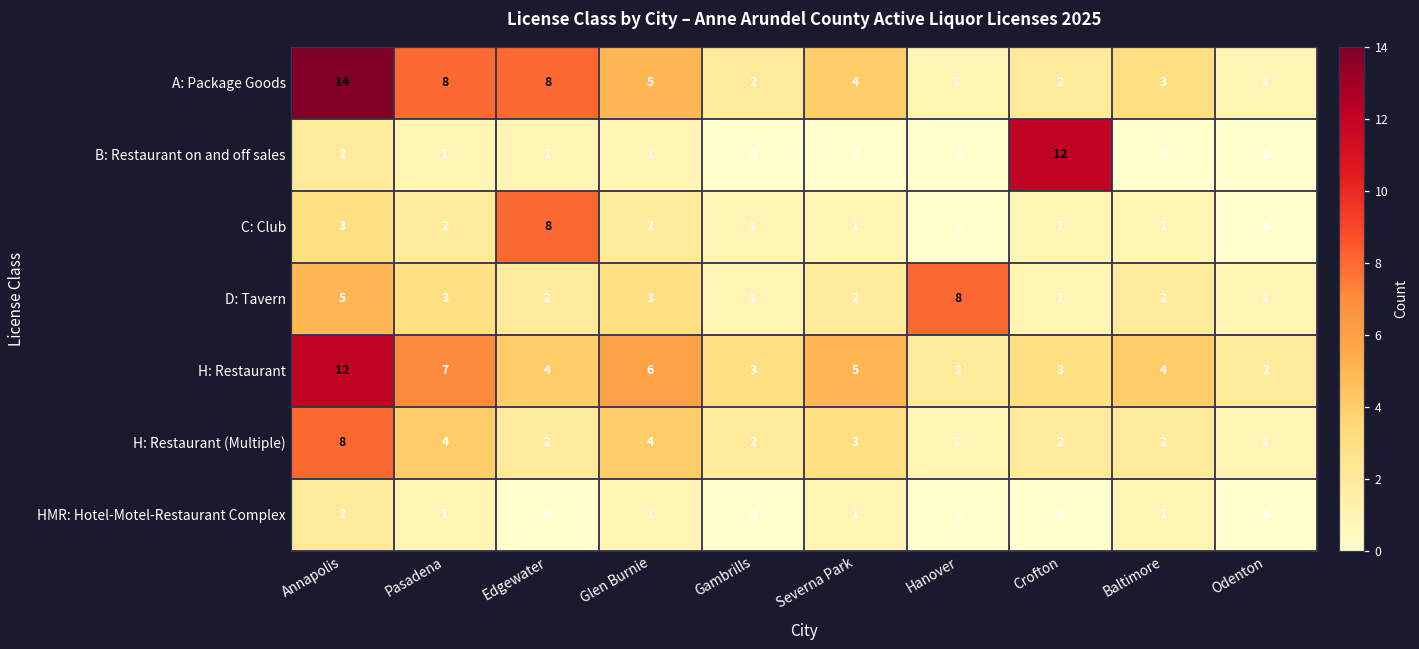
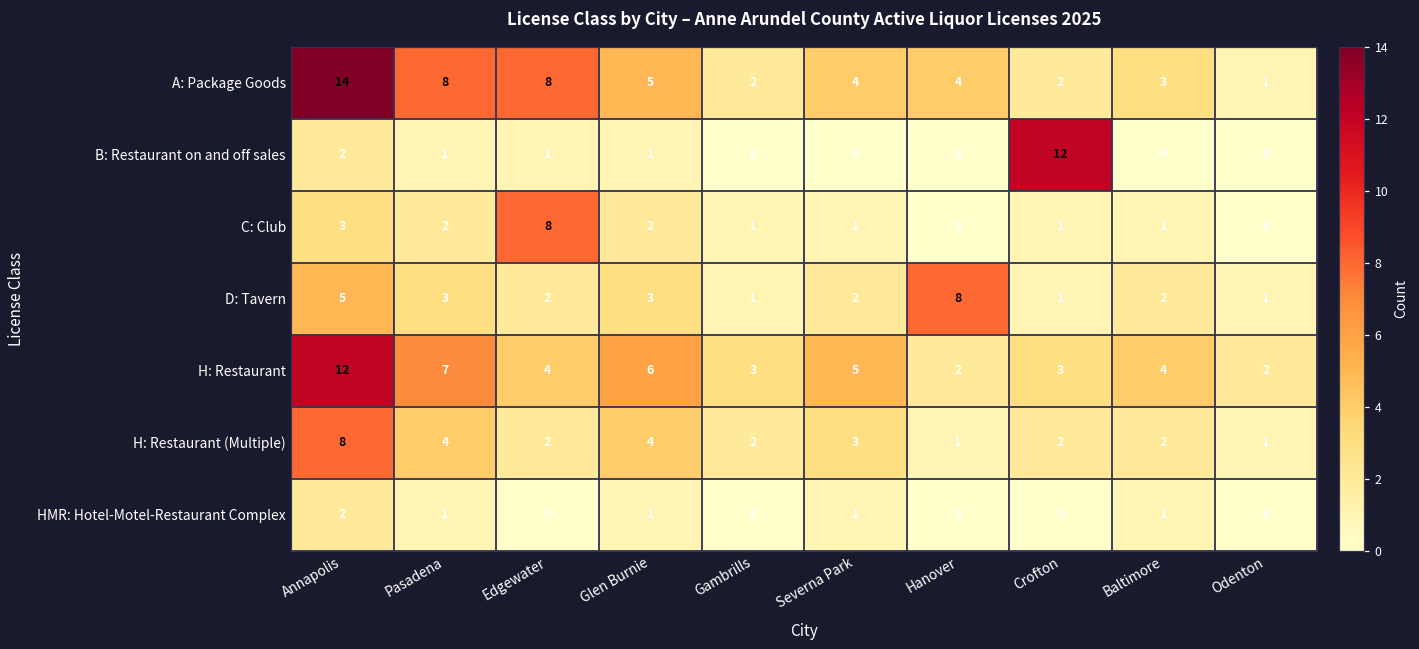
A: Package Goods, Hanover: 1 -> 4
